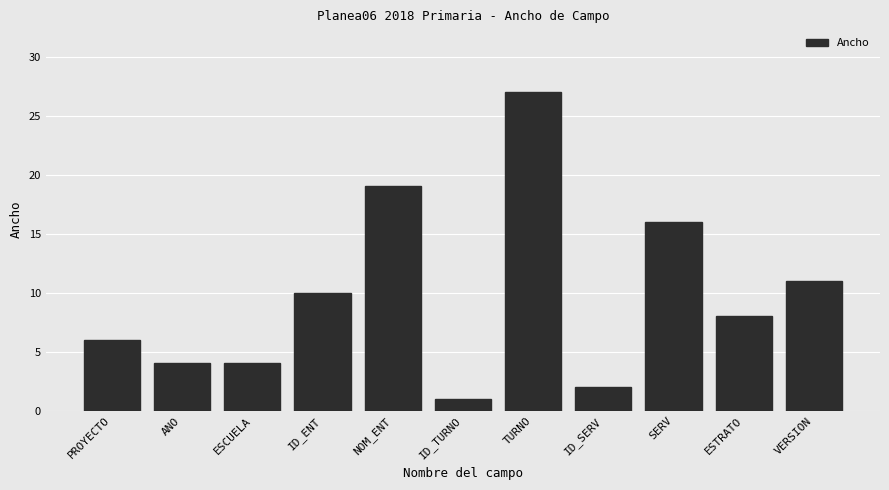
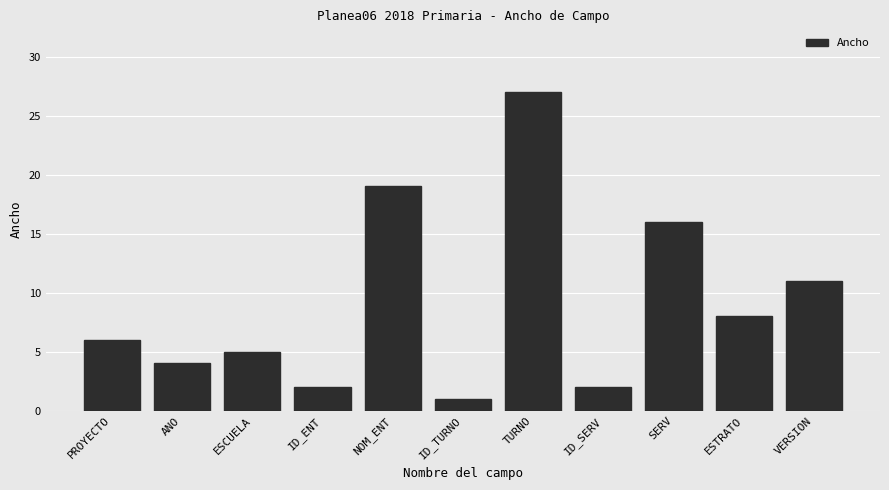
ESCUELA: 4 -> 5
ID_ENT: 10 -> 2
